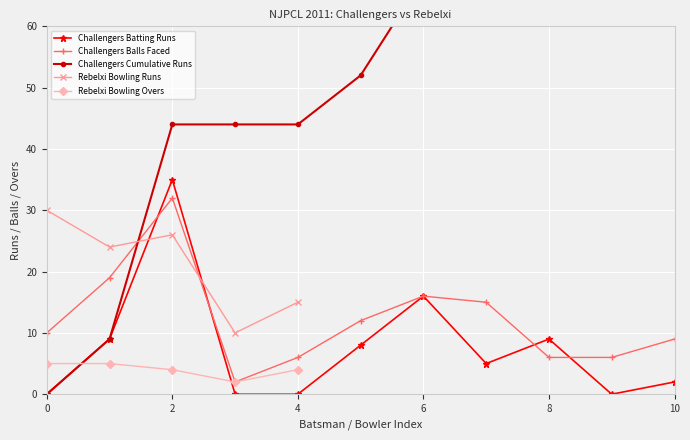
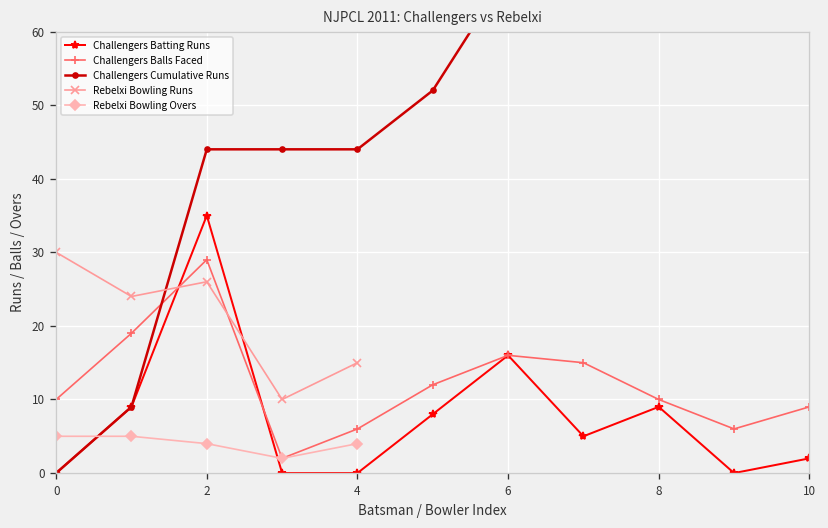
Challengers Balls Faced, 2: 32 -> 29
Challengers Balls Faced, 8: 6 -> 10
